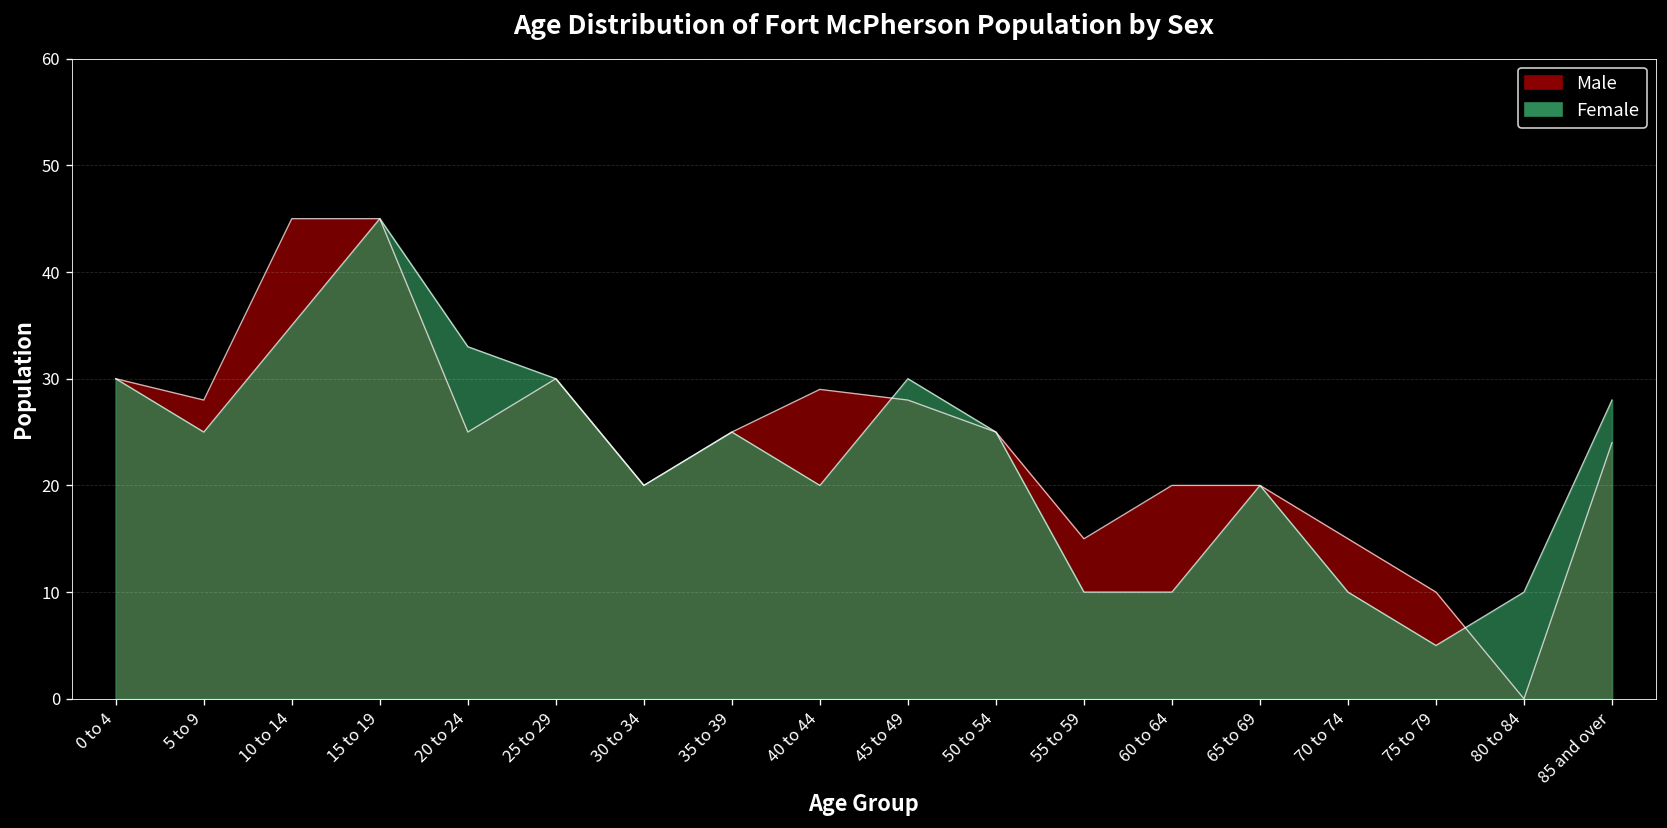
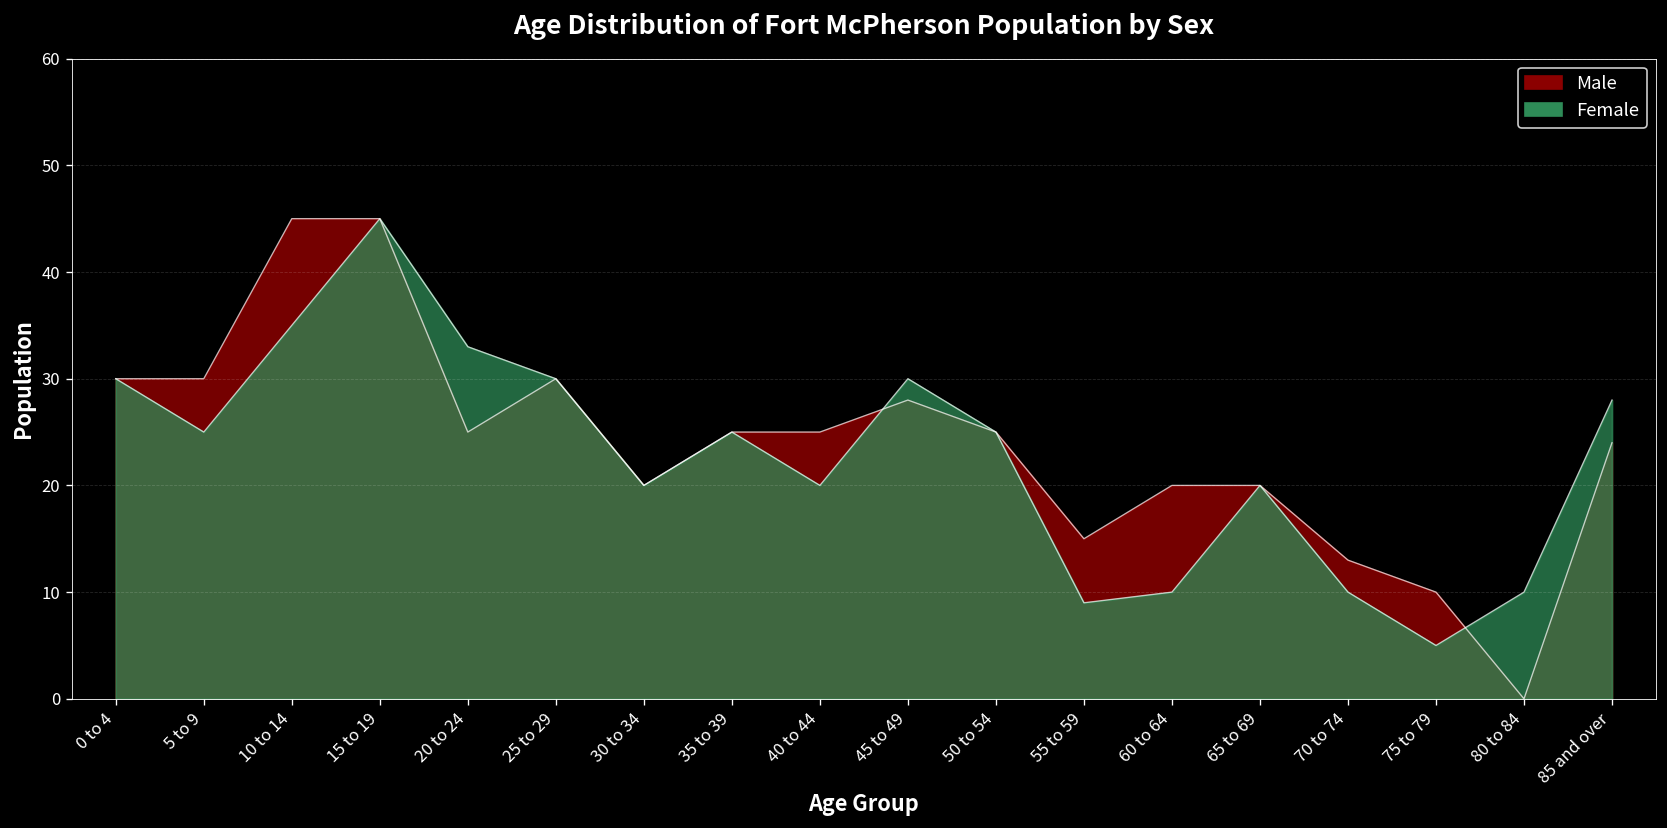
Male, 5 to 9: 28 -> 30
Male, 40 to 44: 29 -> 25
Female, 55 to 59: 10 -> 9
Male, 70 to 74: 15 -> 13
